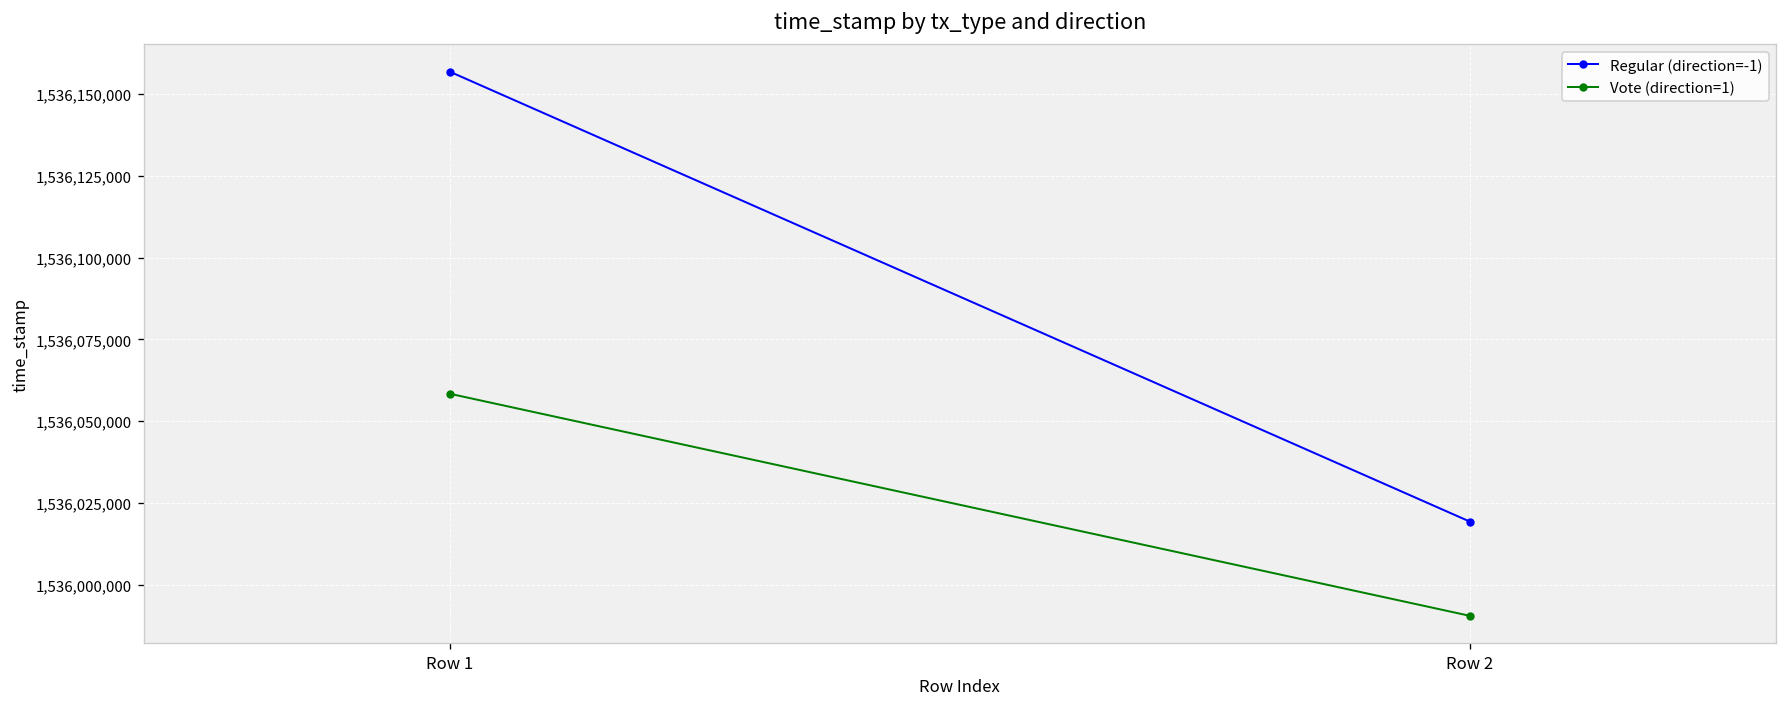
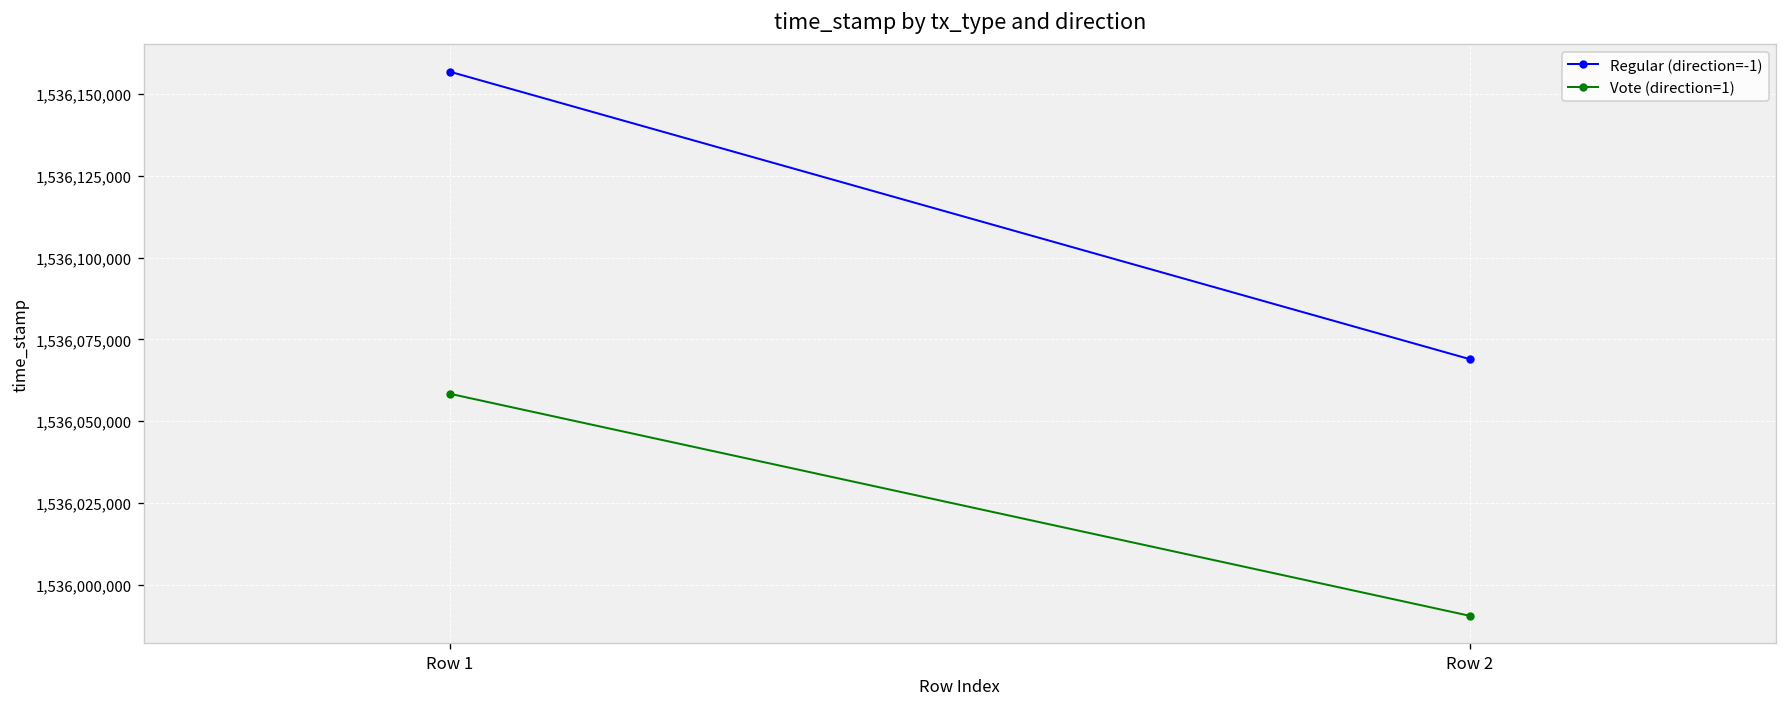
Regular (direction=-1), Row 2: 1,536,019,000 -> 1,536,069,000
